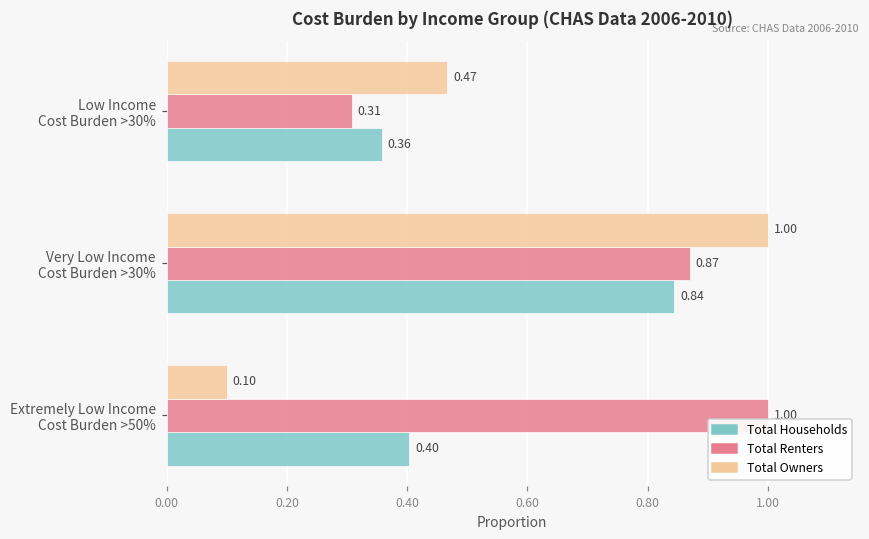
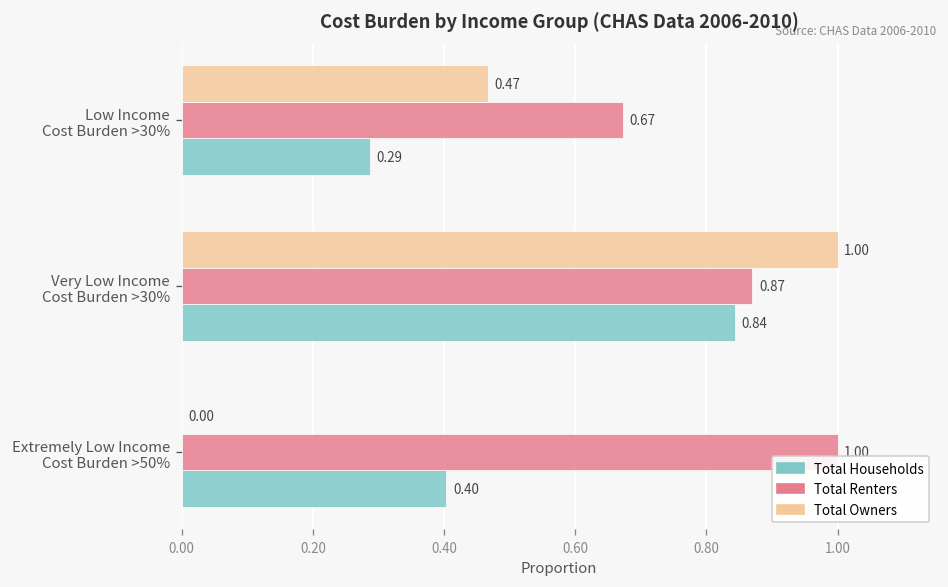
Total Renters, Low Income Cost Burden >30%: 0.31 -> 0.67
Total Households, Low Income Cost Burden >30%: 0.36 -> 0.29
Total Owners, Extremely Low Income Cost Burden >50%: 0.10 -> 0.00
